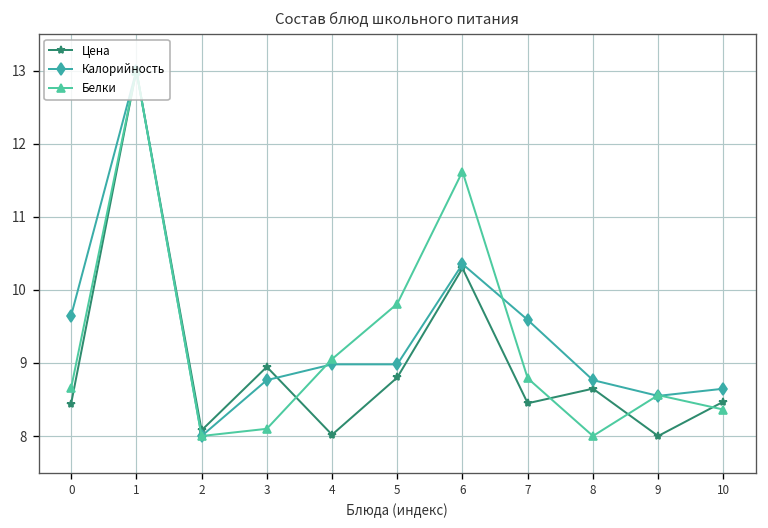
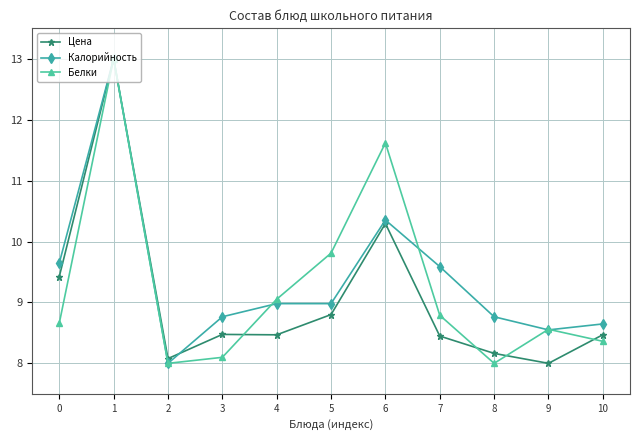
Цена, 0: 8.4 -> 9.4
Цена, 3: 8.9 -> 8.5
Цена, 4: 8.0 -> 8.5
Цена, 8: 8.6 -> 8.2
